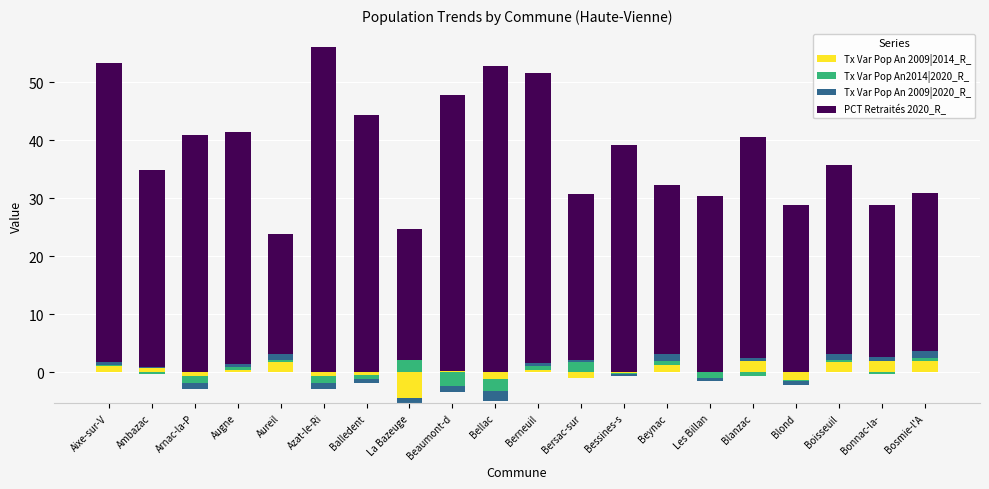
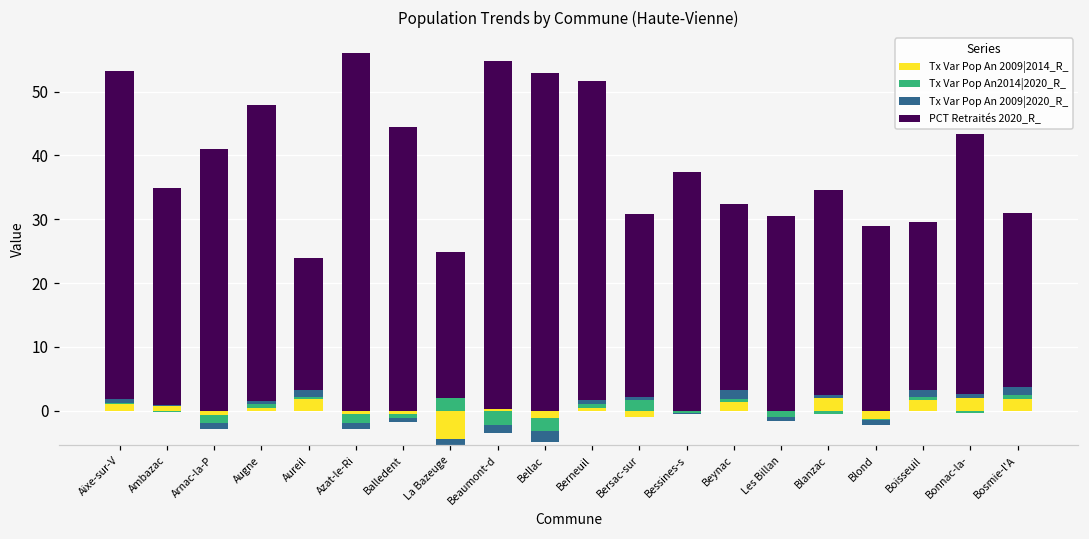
PCT Retraités 2020_R_, Augne: 40 -> 46
PCT Retraités 2020_R_, Beaumont-d: 48 -> 55
PCT Retraités 2020_R_, Bessines-s: 39 -> 37
PCT Retraités 2020_R_, Blanzac: 38 -> 32
PCT Retraités 2020_R_, Boisseuil: 33 -> 26
PCT Retraités 2020_R_, Bonnac-la-: 26 -> 41
